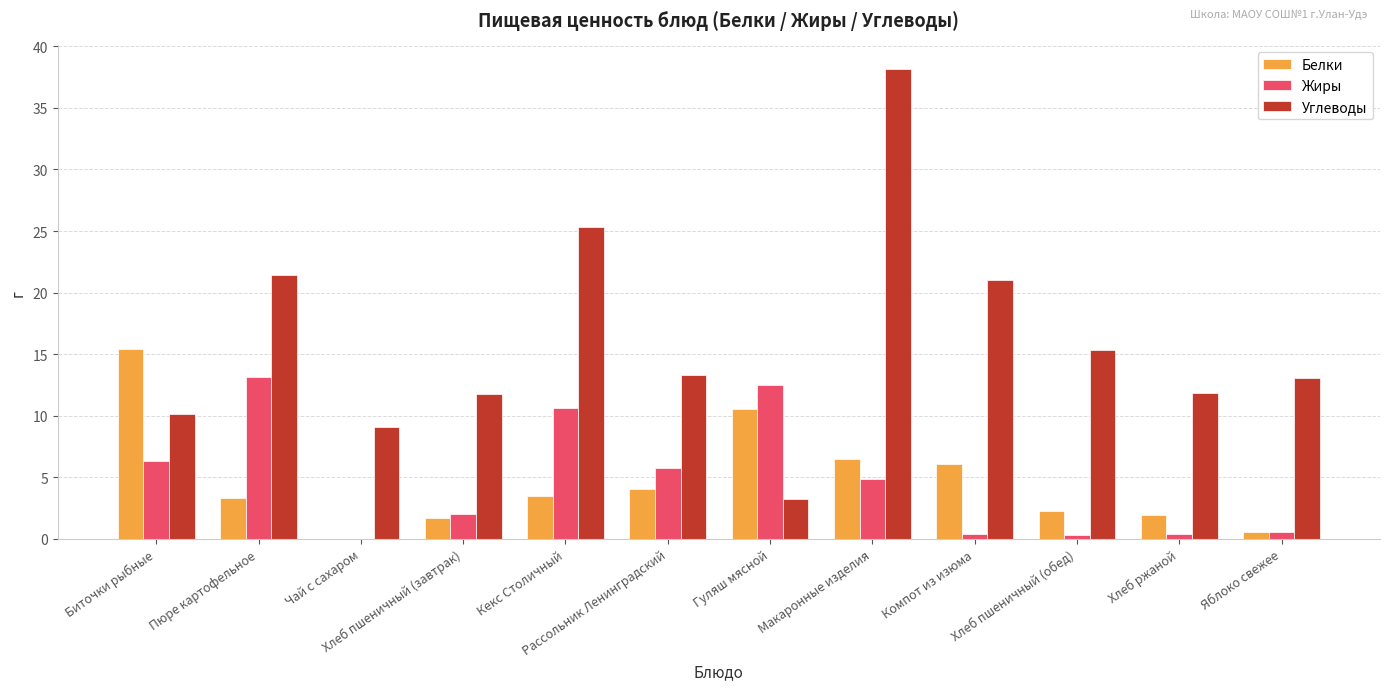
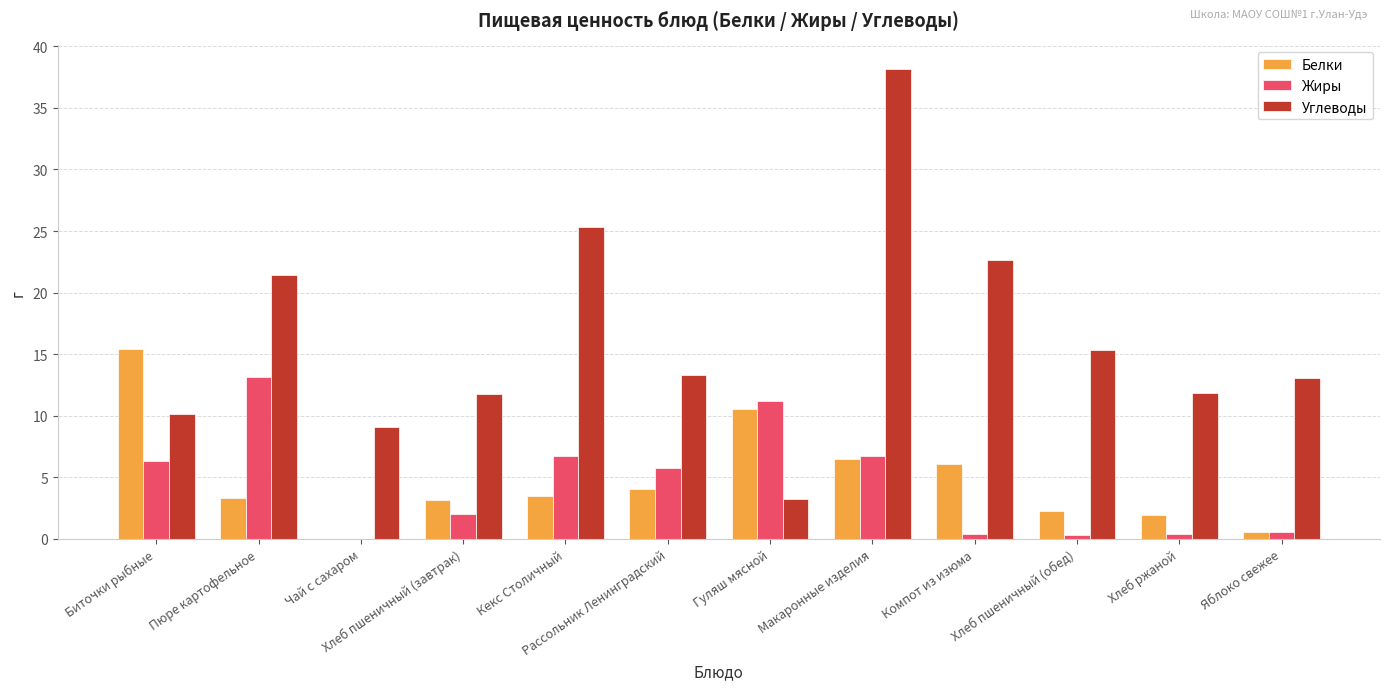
Белки, Хлеб пшеничный (завтрак): 1.7 -> 3.1
Жиры, Кекс Столичный: 10.6 -> 6.8
Жиры, Гуляш мясной: 12.5 -> 11.2
Жиры, Макаронные изделия: 4.9 -> 6.8
Углеводы, Компот из изюма: 21.1 -> 22.6
